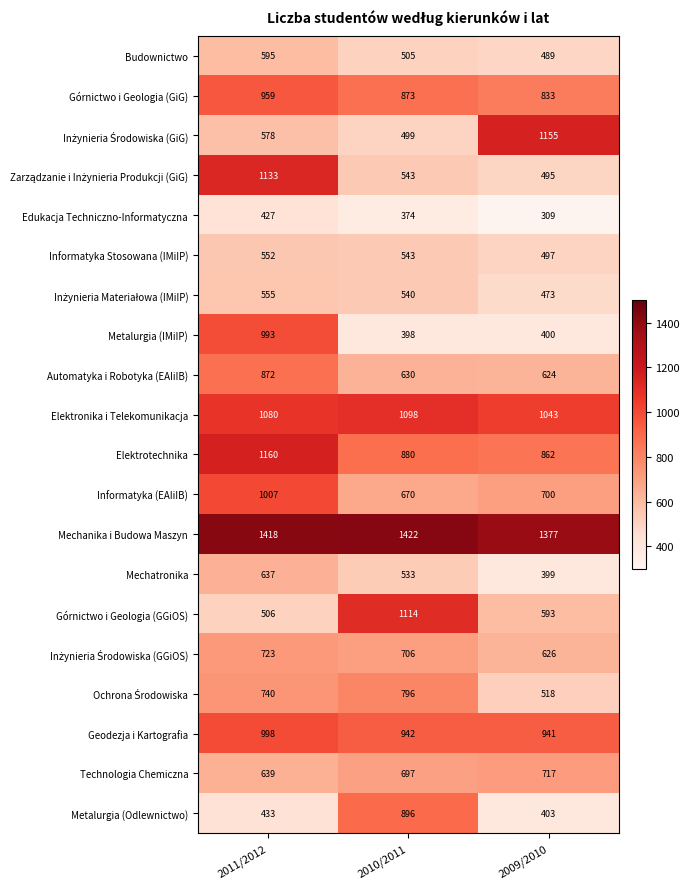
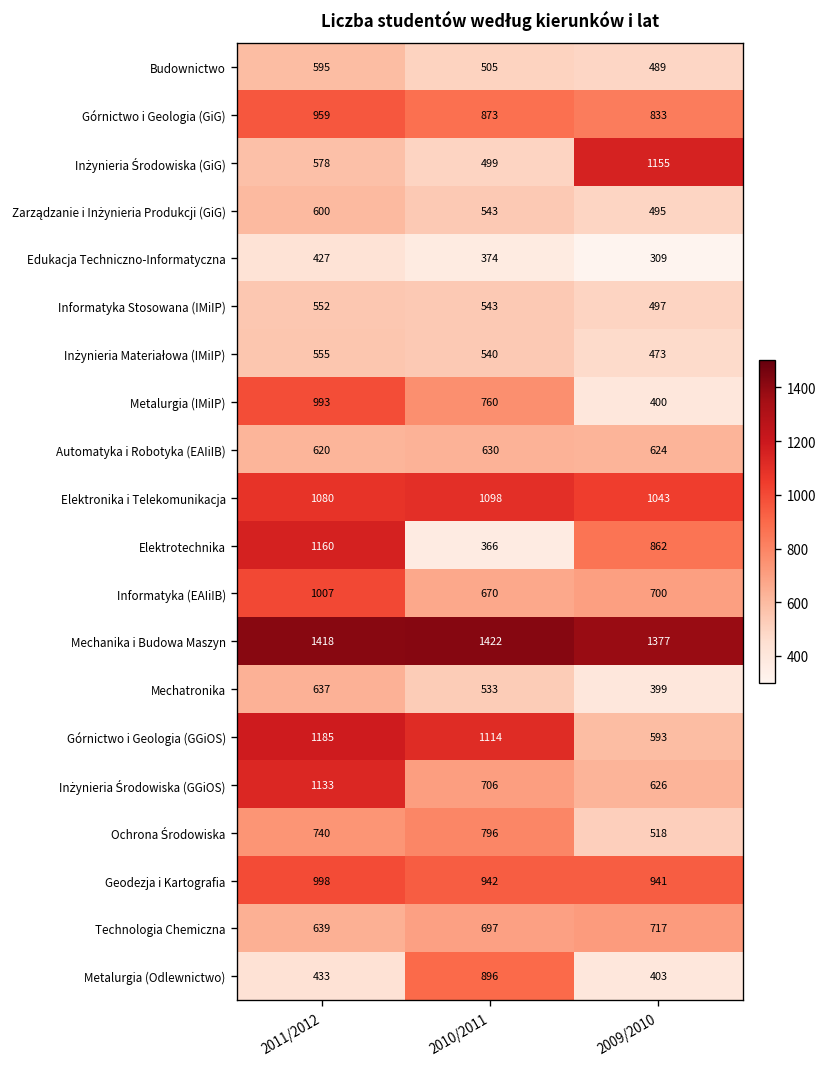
Zarządzanie i Inżynieria Produkcji (GiG), 2011/2012: 1133 -> 600
Metalurgia (IMiIP), 2010/2011: 398 -> 760
Automatyka i Robotyka (EAIiIB), 2011/2012: 872 -> 620
Elektrotechnika, 2010/2011: 880 -> 366
Górnictwo i Geologia (GGiOS), 2011/2012: 506 -> 1185
Inżynieria Środowiska (GGiOS), 2011/2012: 723 -> 1133
